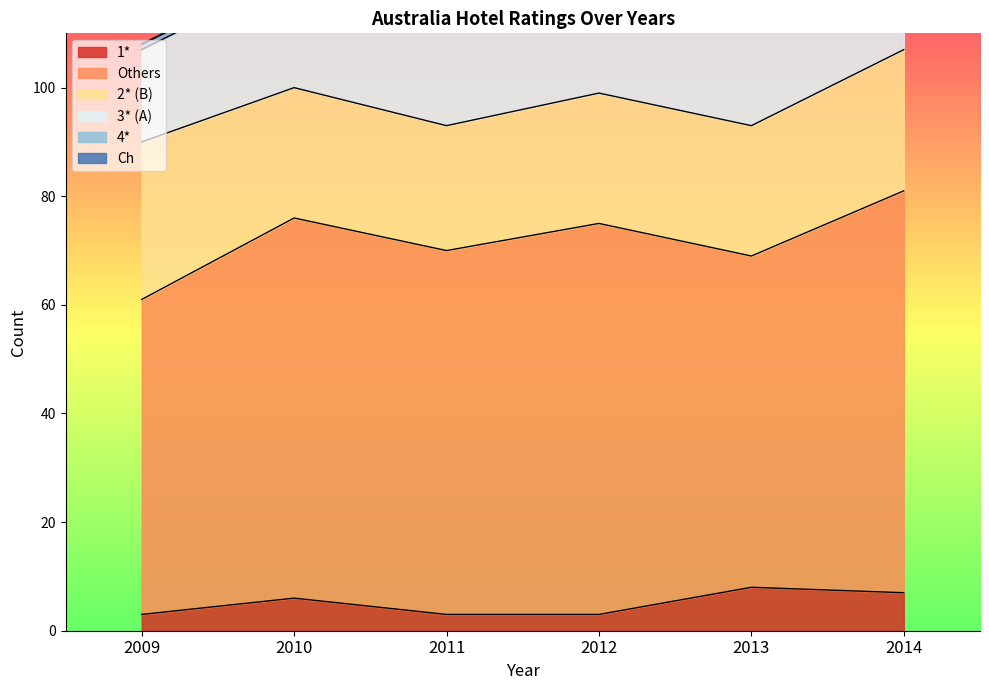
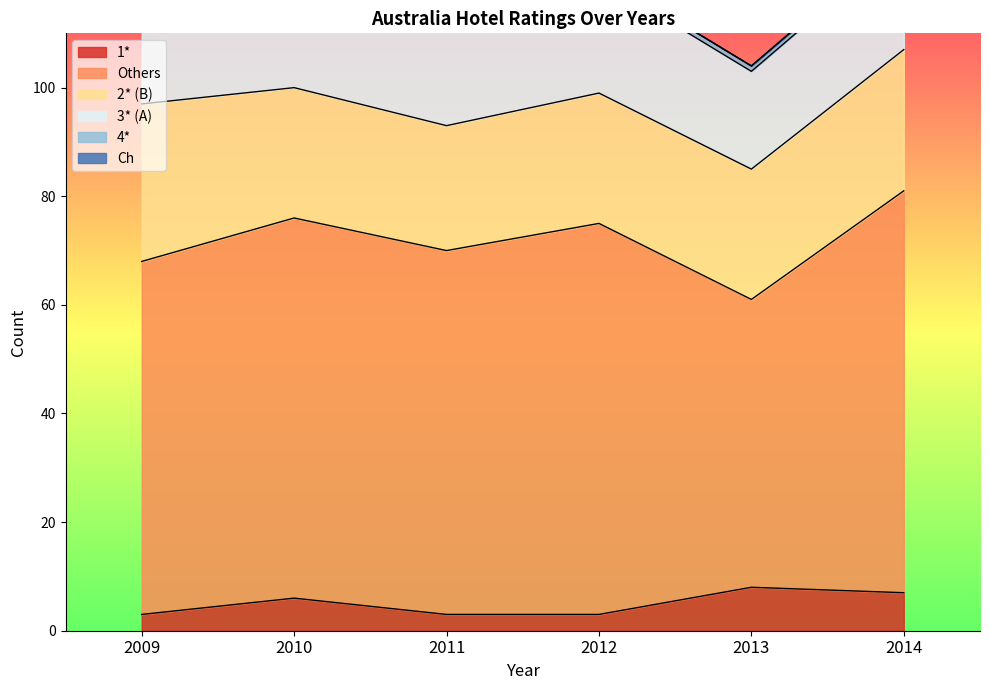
Others, 2009: 58 -> 65
Others, 2013: 61 -> 53
